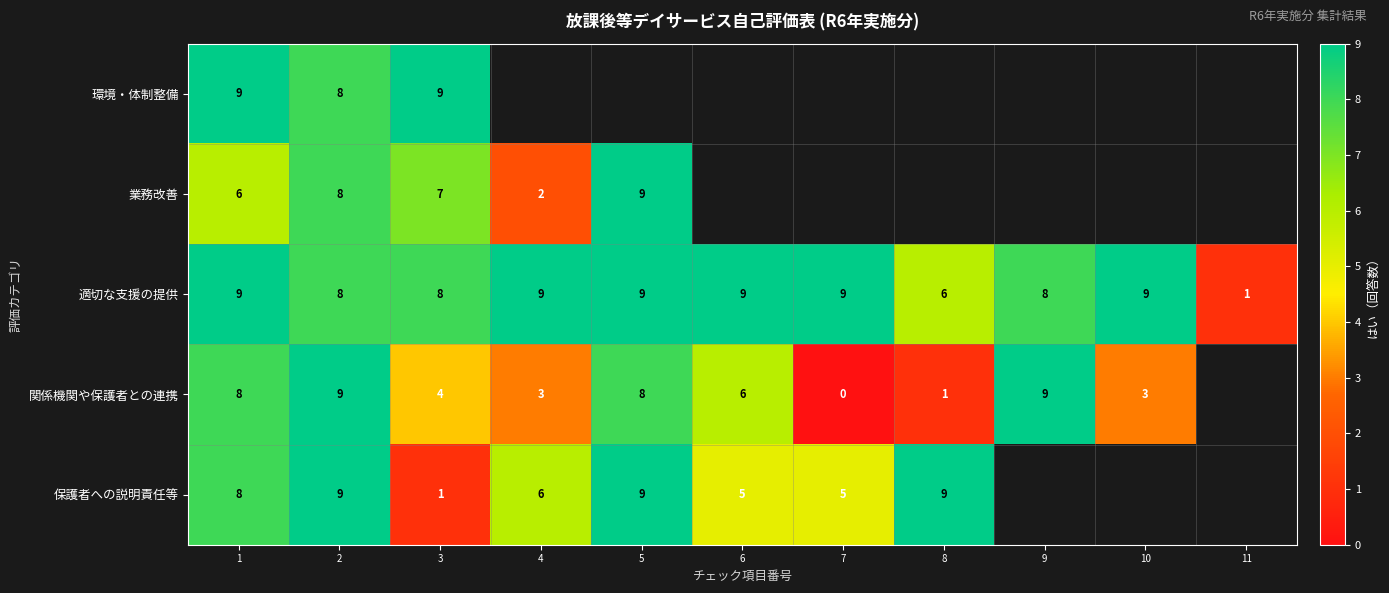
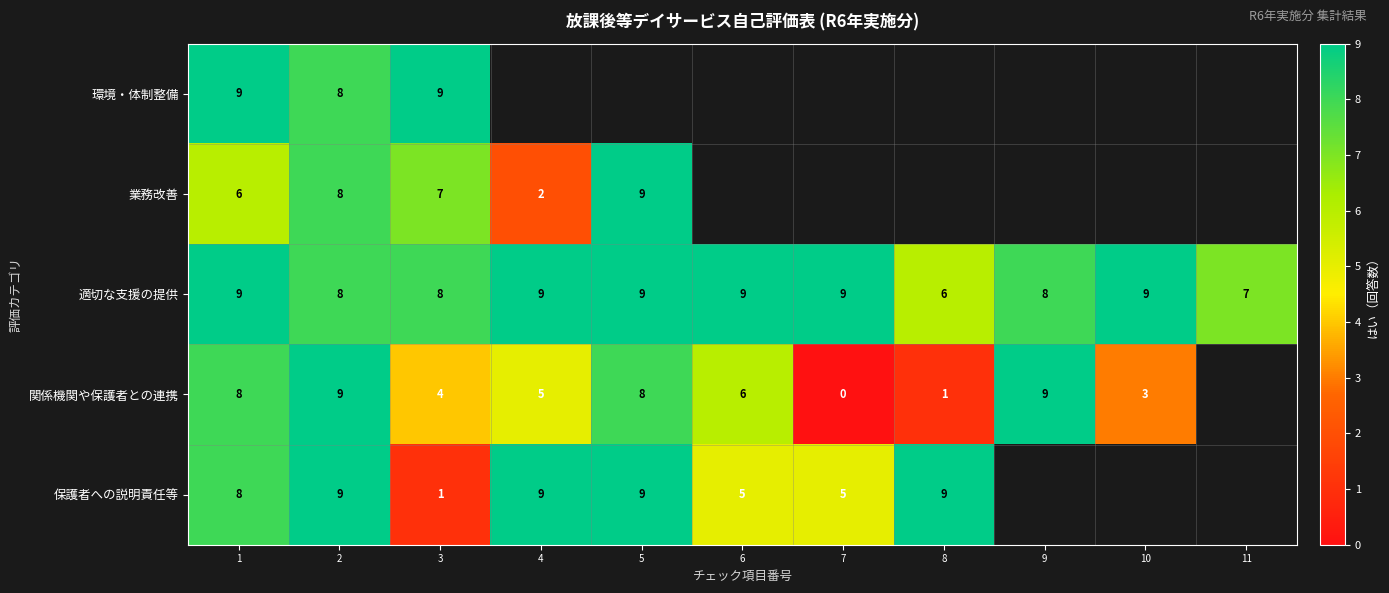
適切な支援の提供, 11: 1 -> 7
関係機関や保護者との連携, 4: 3 -> 5
保護者への説明責任等, 4: 6 -> 9
